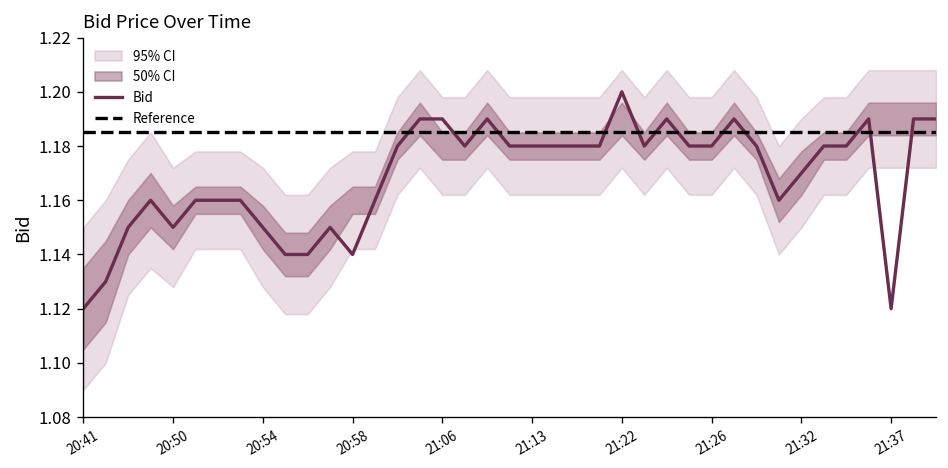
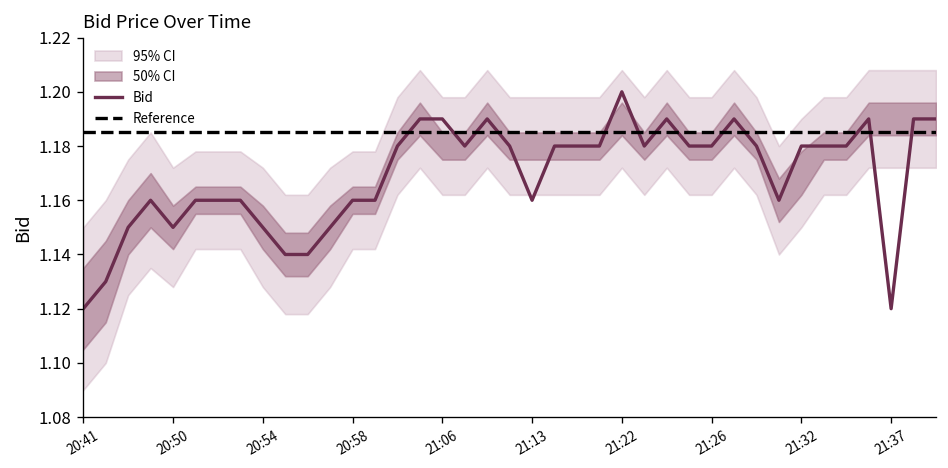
Bid, 20:58: 1.14 -> 1.16
Bid, 21:13: 1.18 -> 1.16
Bid, 21:32: 1.17 -> 1.18
